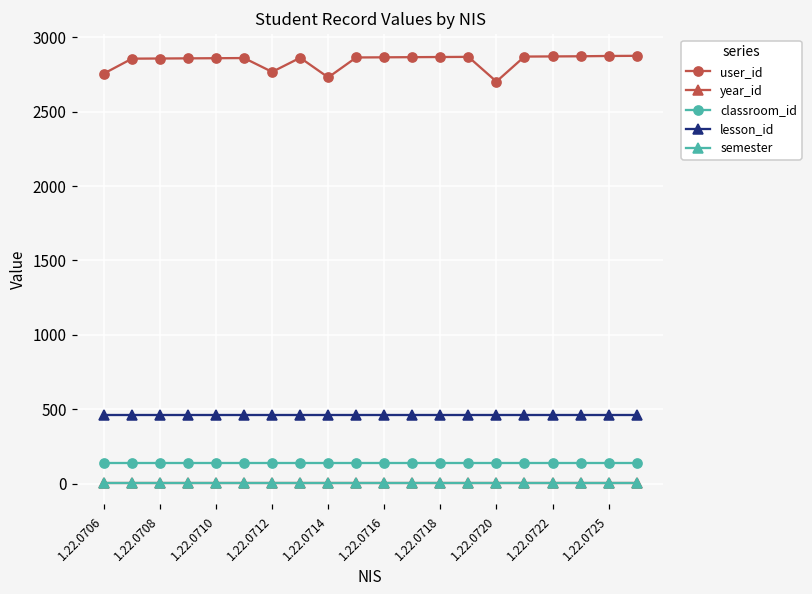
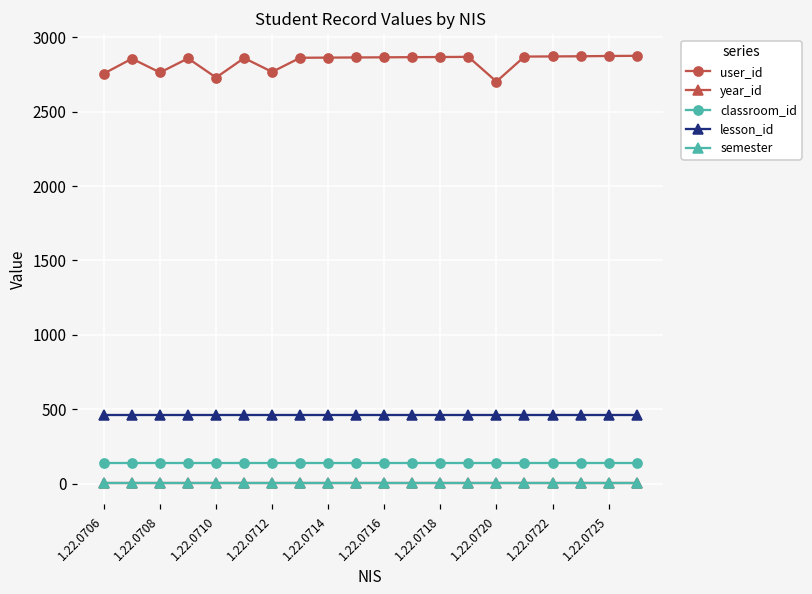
user_id, 1.22.0708: 2860 -> 2760
user_id, 1.22.0710: 2860 -> 2730
user_id, 1.22.0714: 2730 -> 2860
